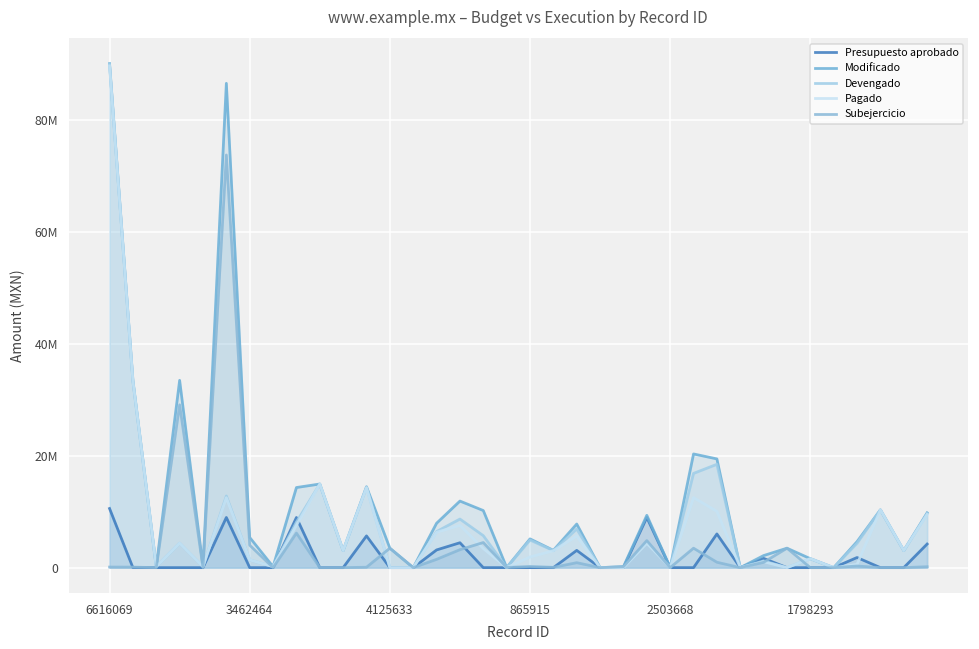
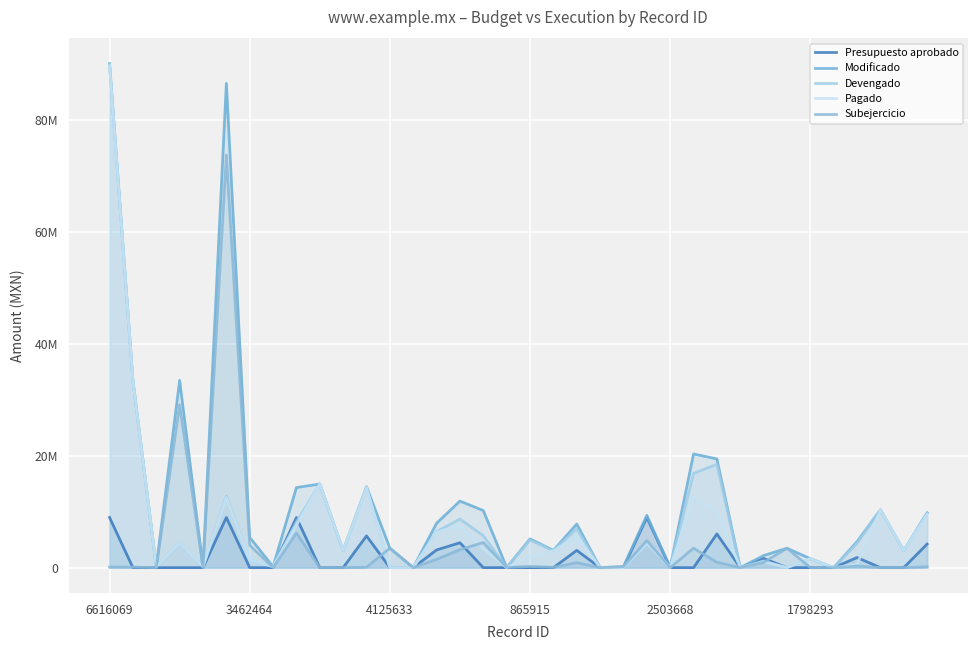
Presupuesto aprobado, 6616069: 11000000 -> 9000000
